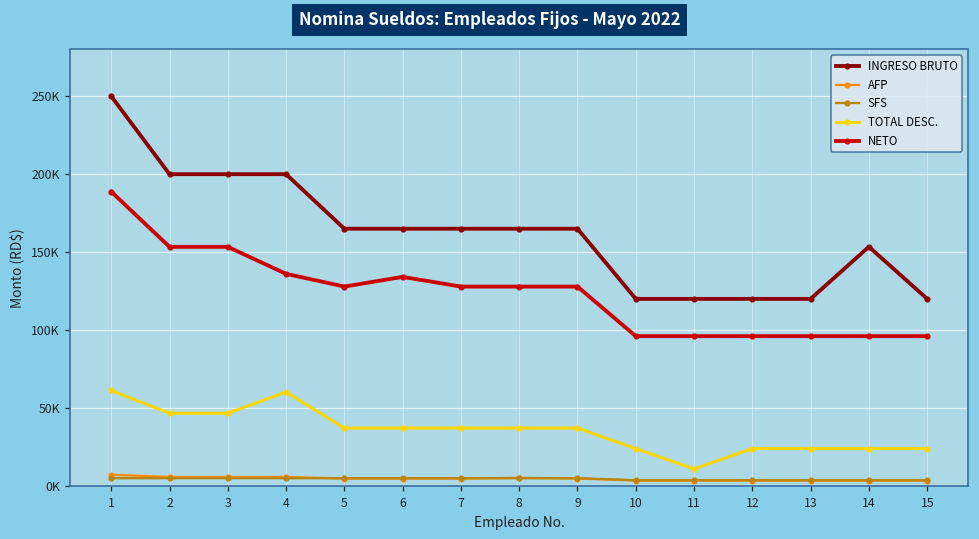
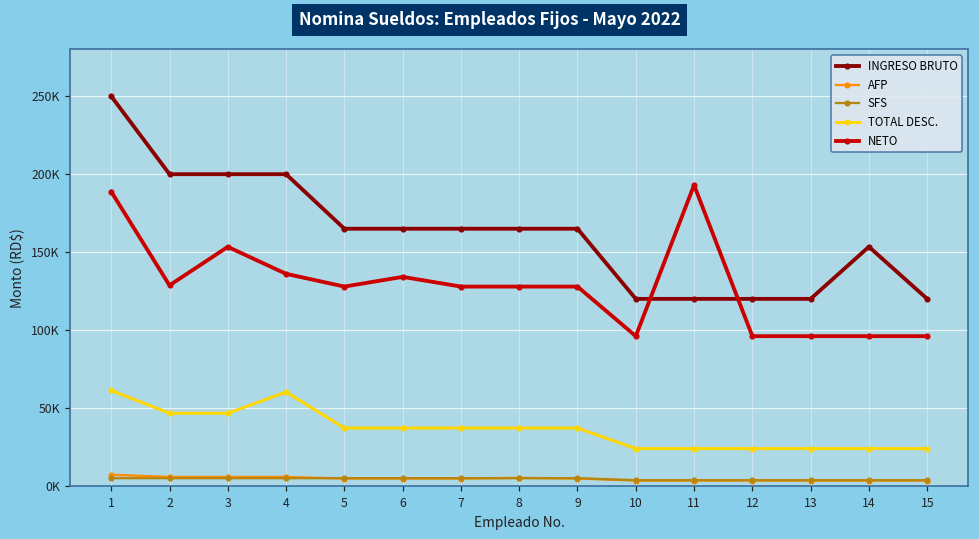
NETO, 2: 153000 -> 129000
TOTAL DESC., 11: 11000 -> 24000
NETO, 11: 96000 -> 193000
